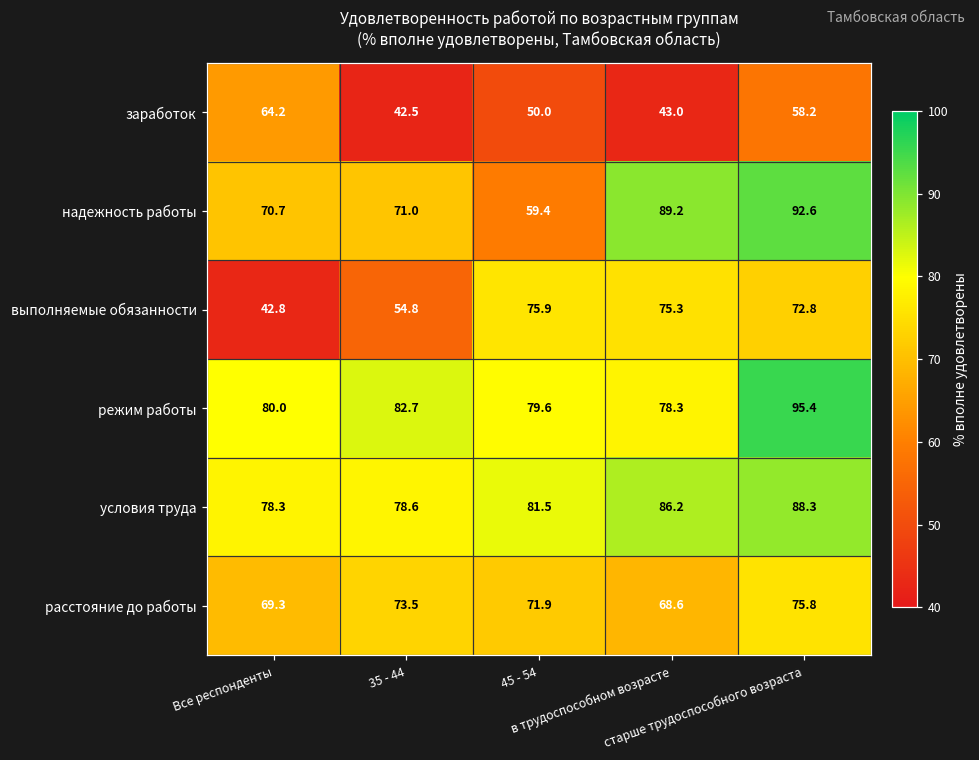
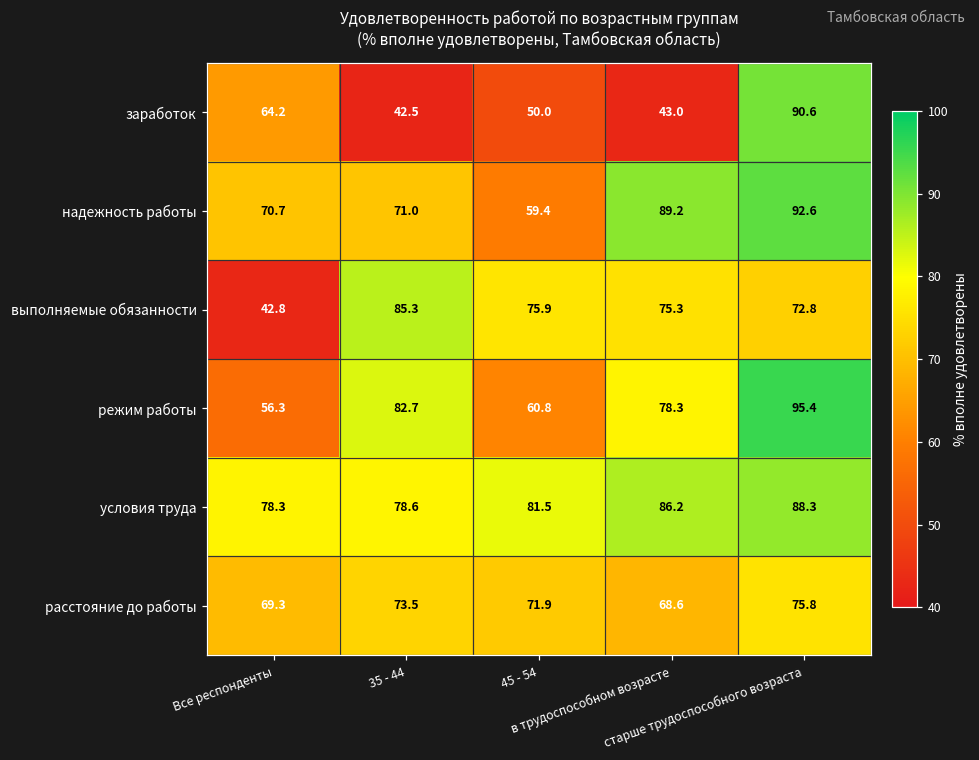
заработок, старше трудоспособного возраста: 58.2 -> 90.6
выполняемые обязанности, 35 - 44: 54.8 -> 85.3
режим работы, Все респонденты: 80.0 -> 56.3
режим работы, 45 - 54: 79.6 -> 60.8
